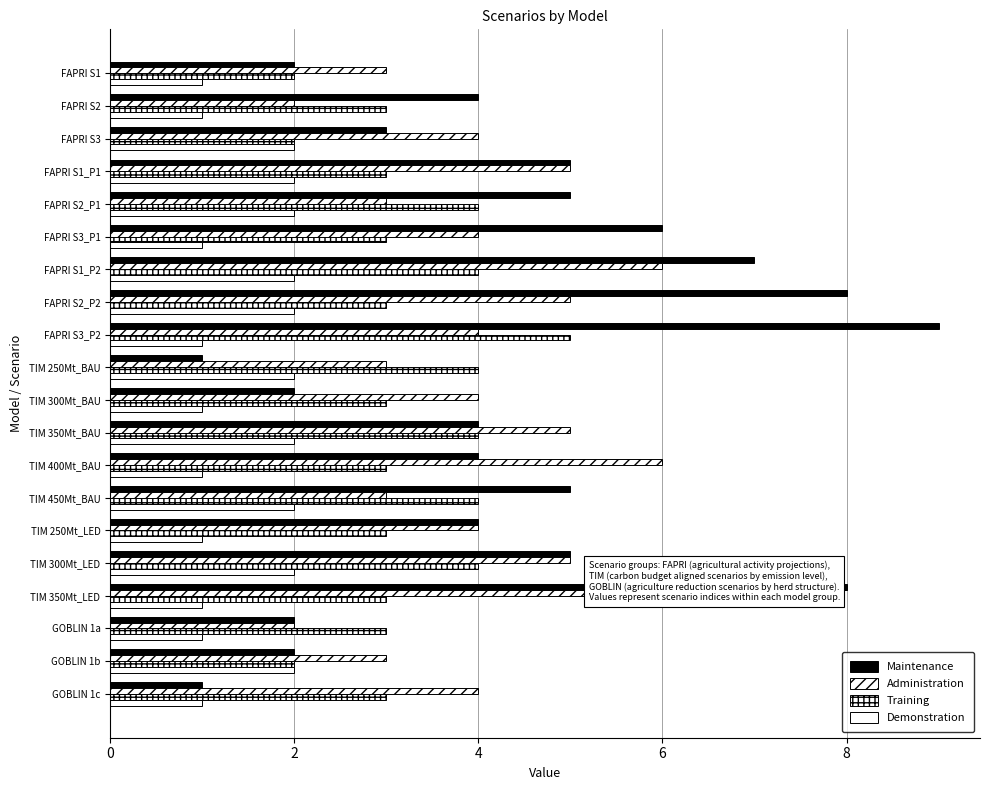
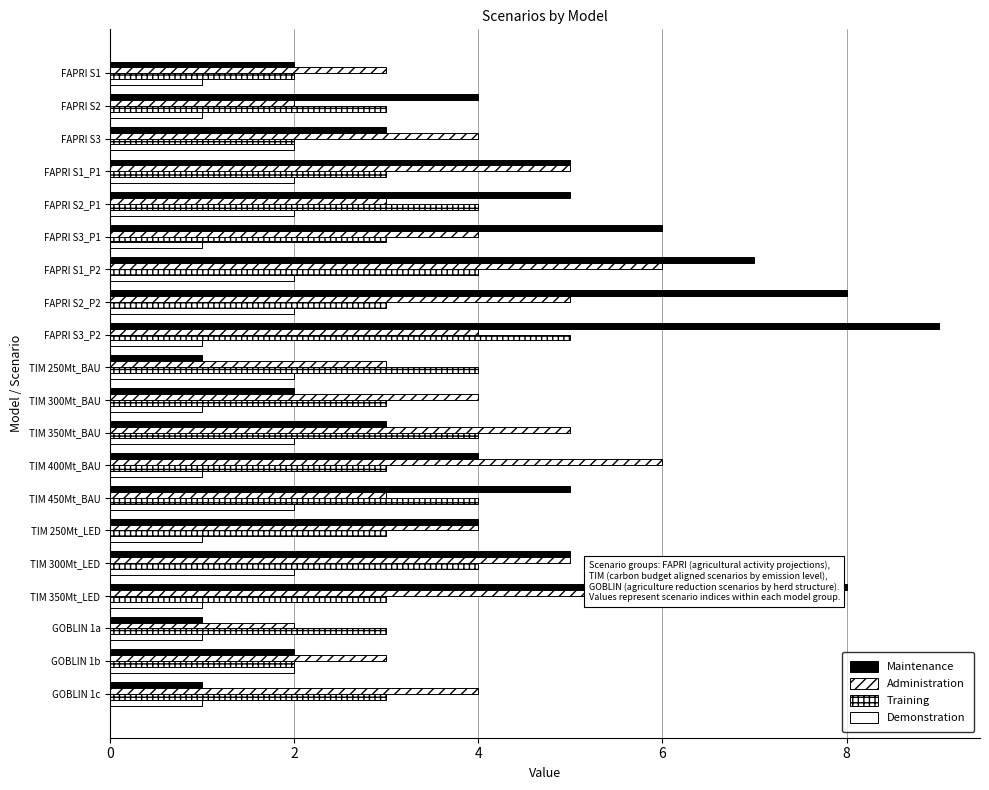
Maintenance, TIM 350Mt_BAU: 4 -> 3
Maintenance, GOBLIN 1a: 2 -> 1
